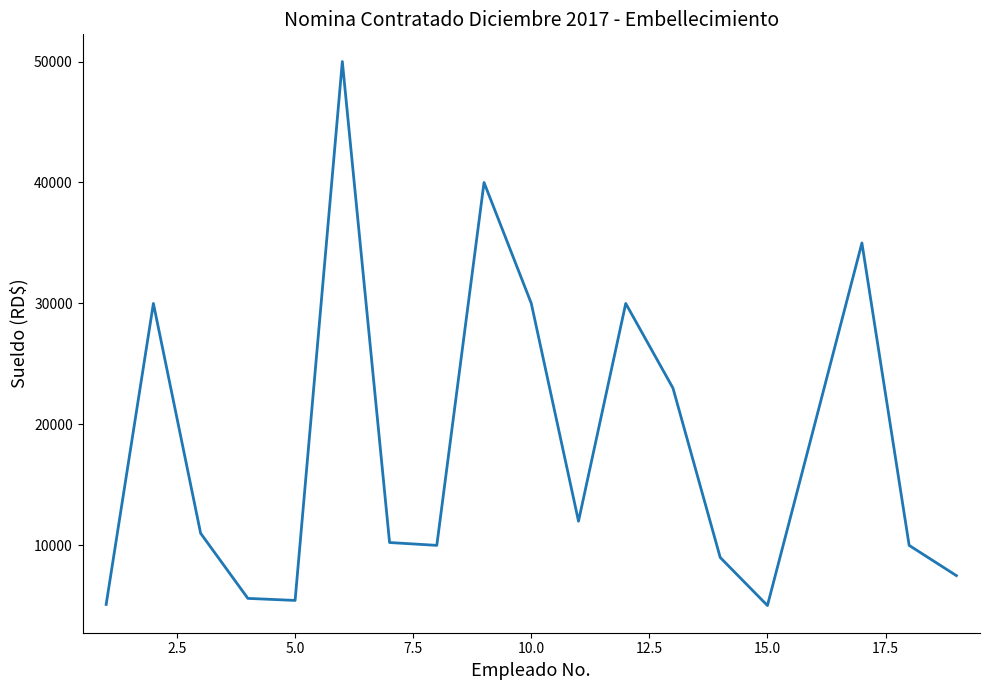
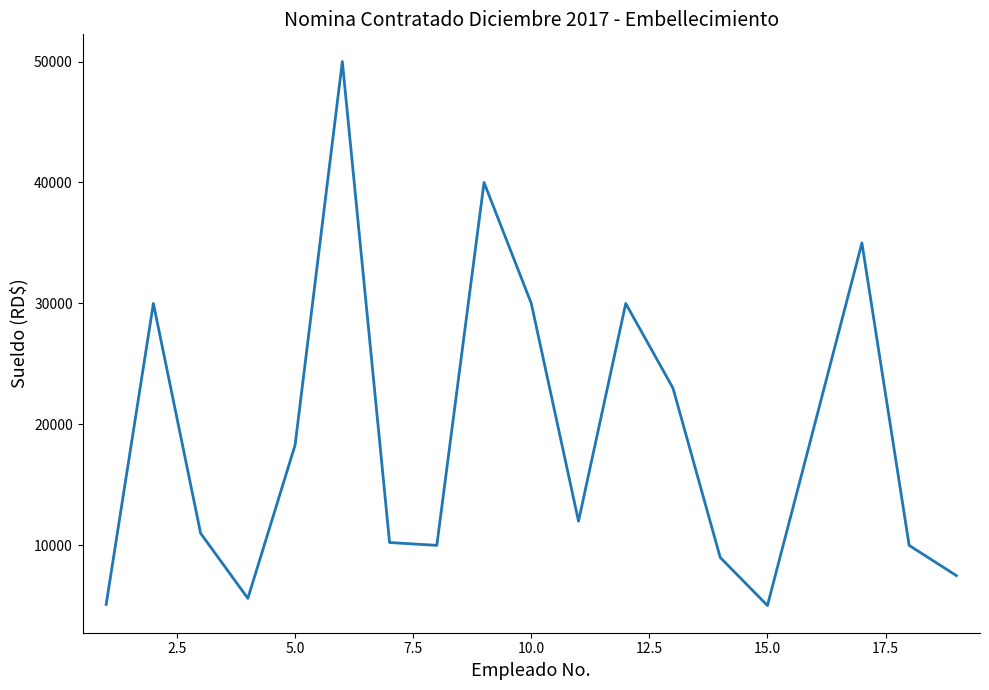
5.0: 5400 -> 18300
